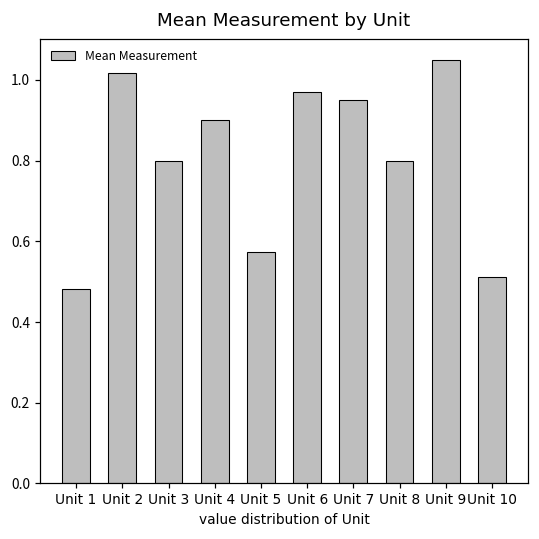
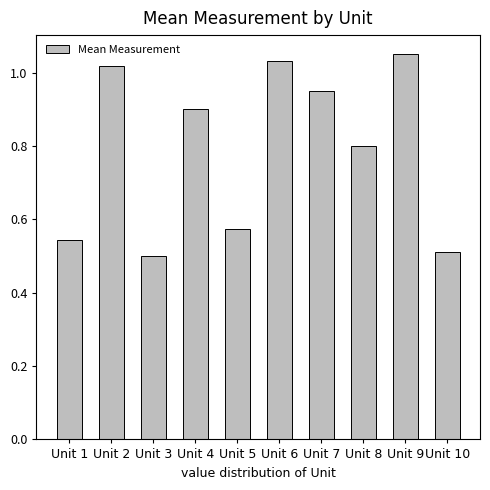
Unit 1: 0.48 -> 0.55
Unit 3: 0.8 -> 0.5
Unit 6: 0.97 -> 1.03
